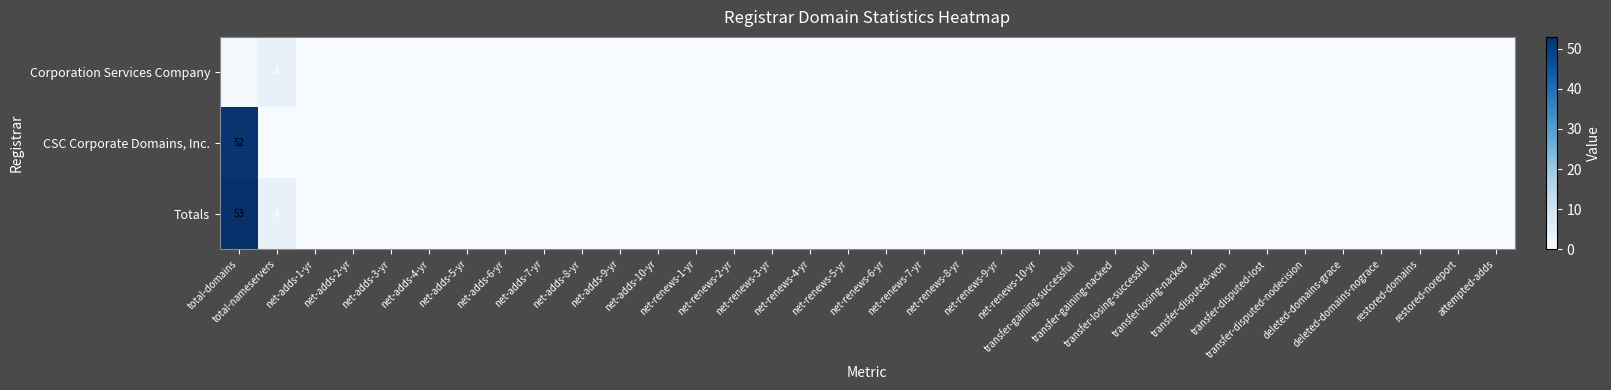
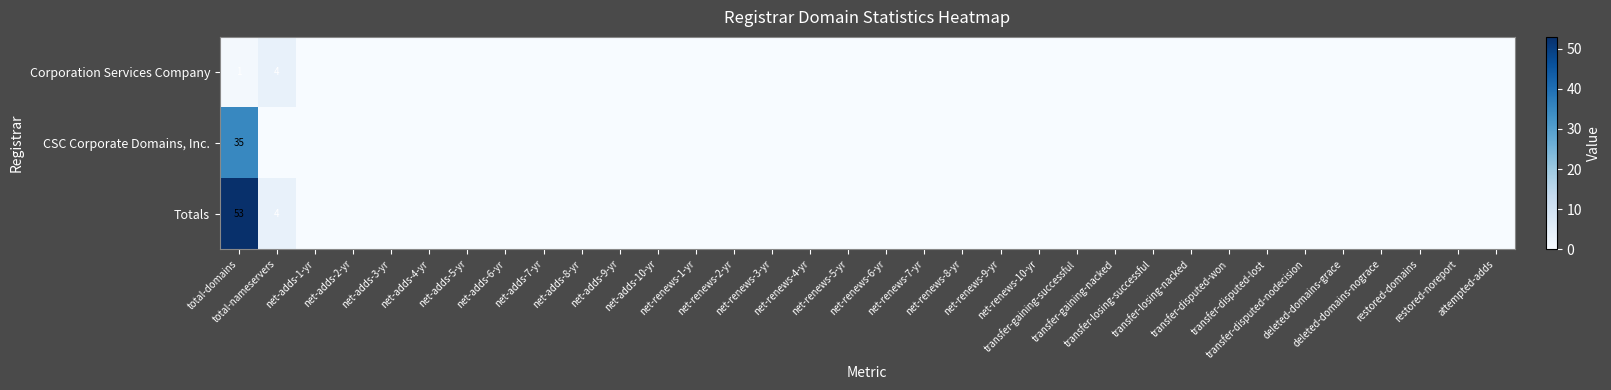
CSC Corporate Domains, Inc., total-domains: 52 -> 35
